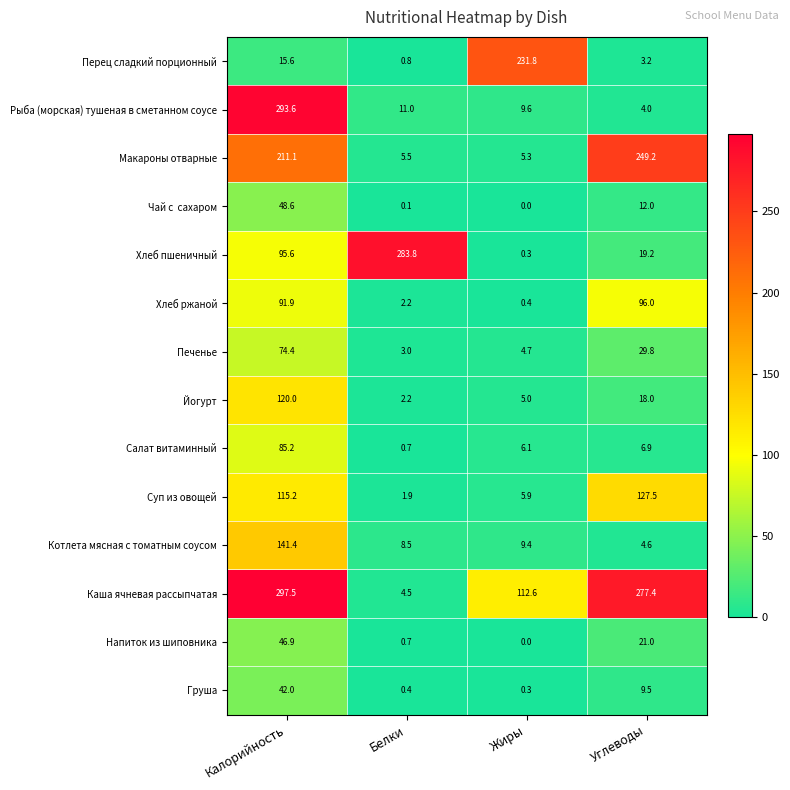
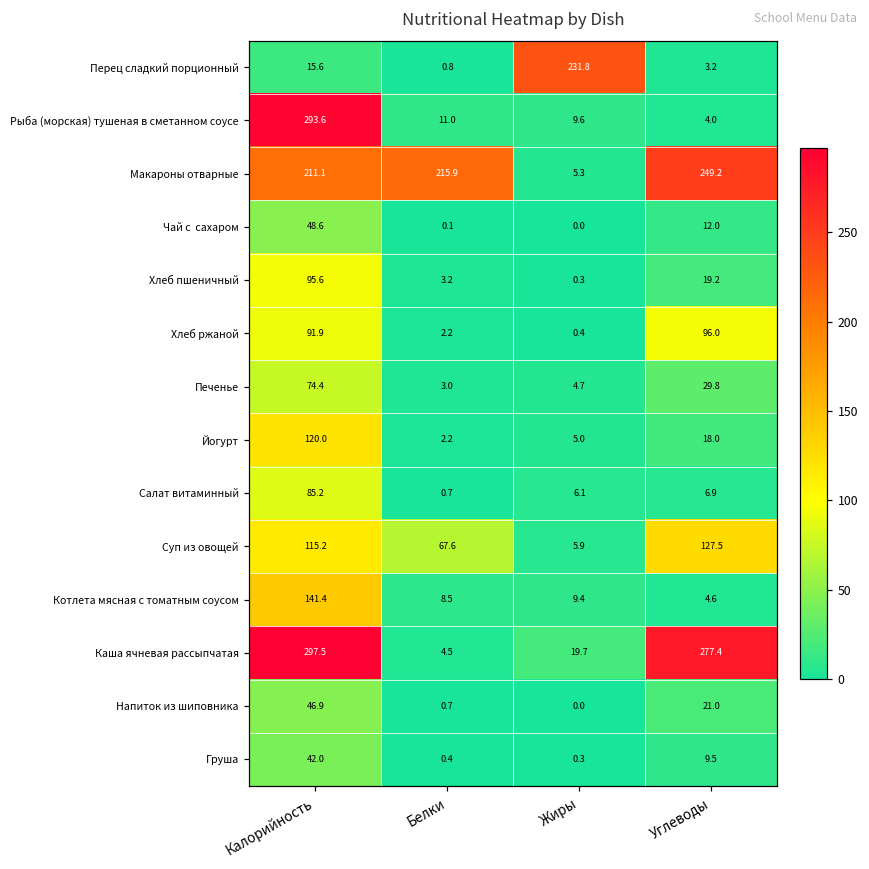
Макароны отварные, Белки: 5.5 -> 215.9
Хлеб пшеничный, Белки: 283.8 -> 3.2
Суп из овощей, Белки: 1.9 -> 67.6
Каша ячневая рассыпчатая, Жиры: 112.6 -> 19.7
